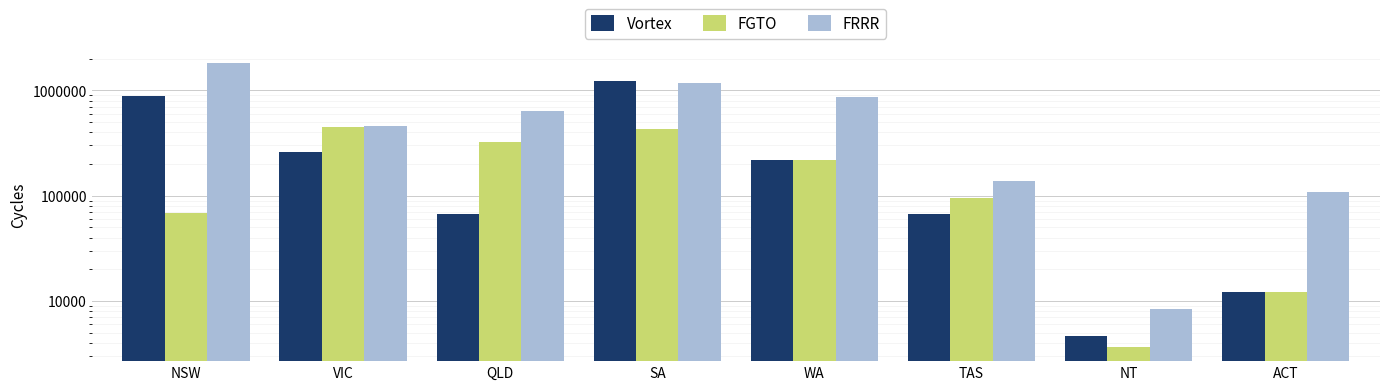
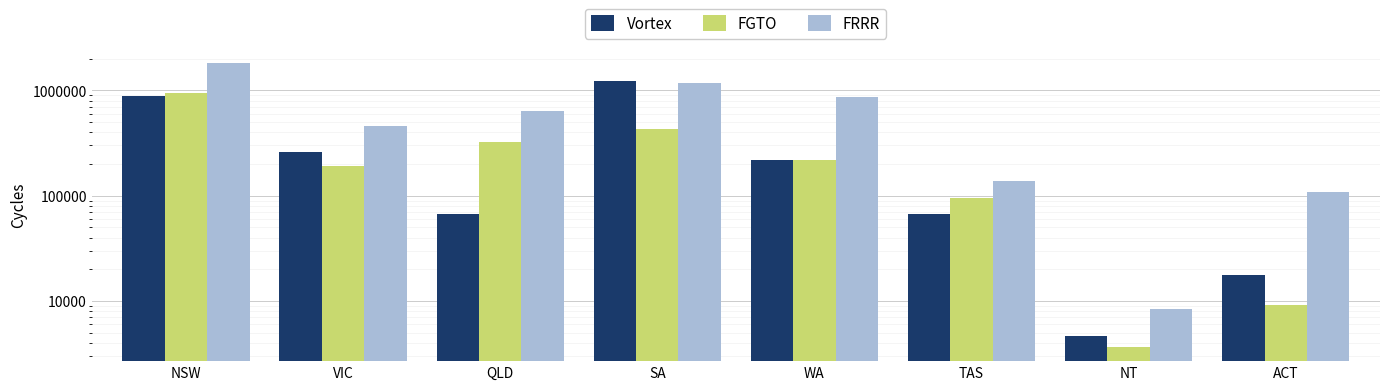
FGTO, NSW: 70000 -> 900000
FGTO, VIC: 450000 -> 190000
Vortex, ACT: 12000 -> 18000
FGTO, ACT: 12000 -> 9000
